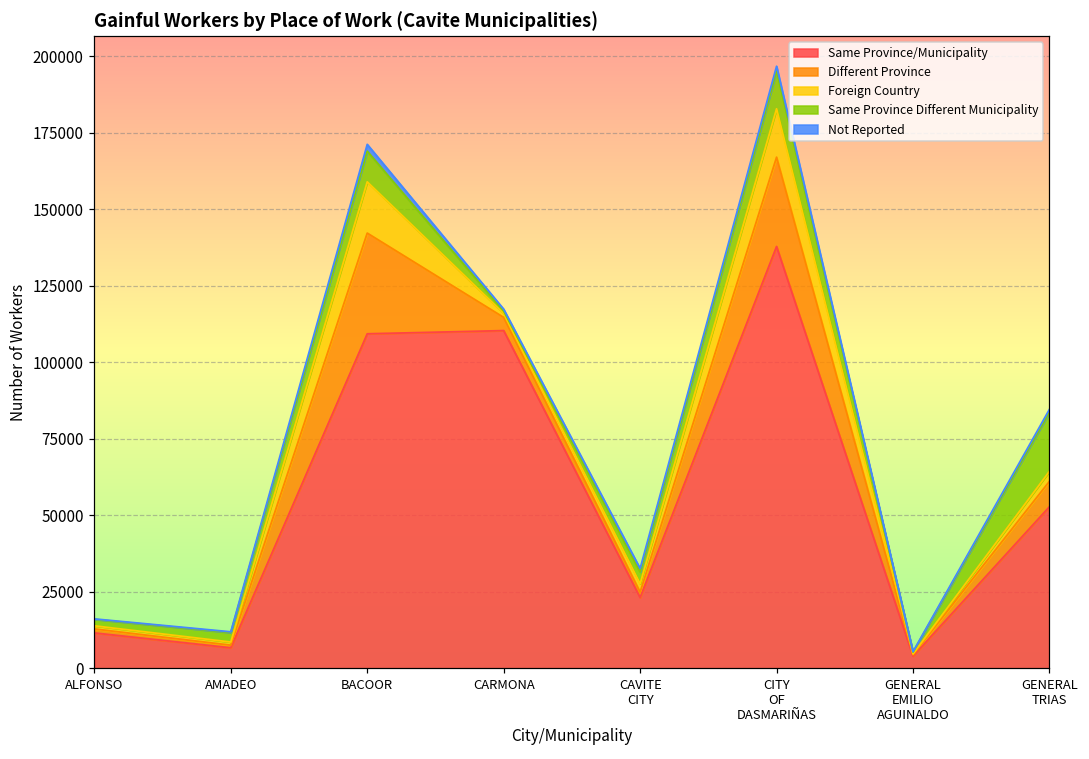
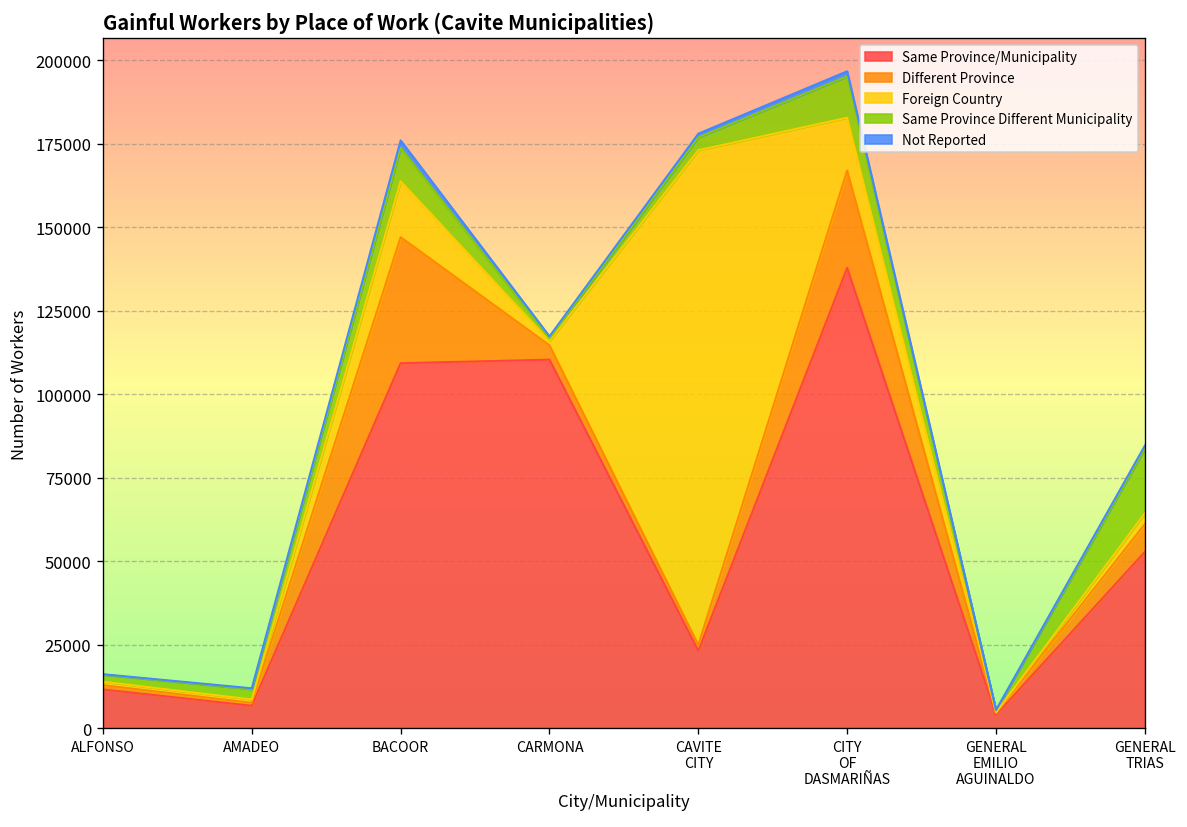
Different Province, BACOOR: 33000 -> 38000
Foreign Country, CAVITE CITY: 3000 -> 148000
